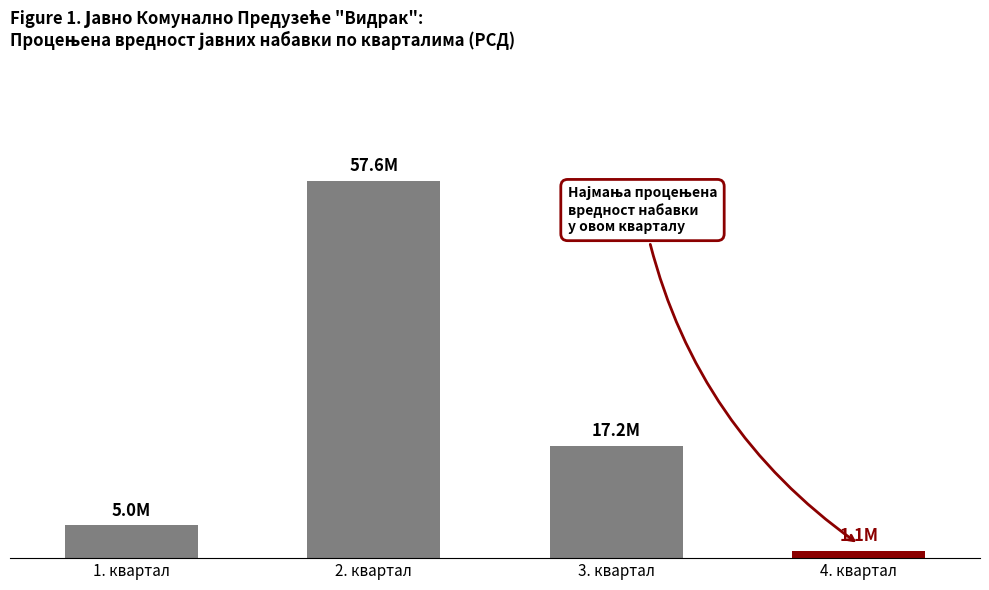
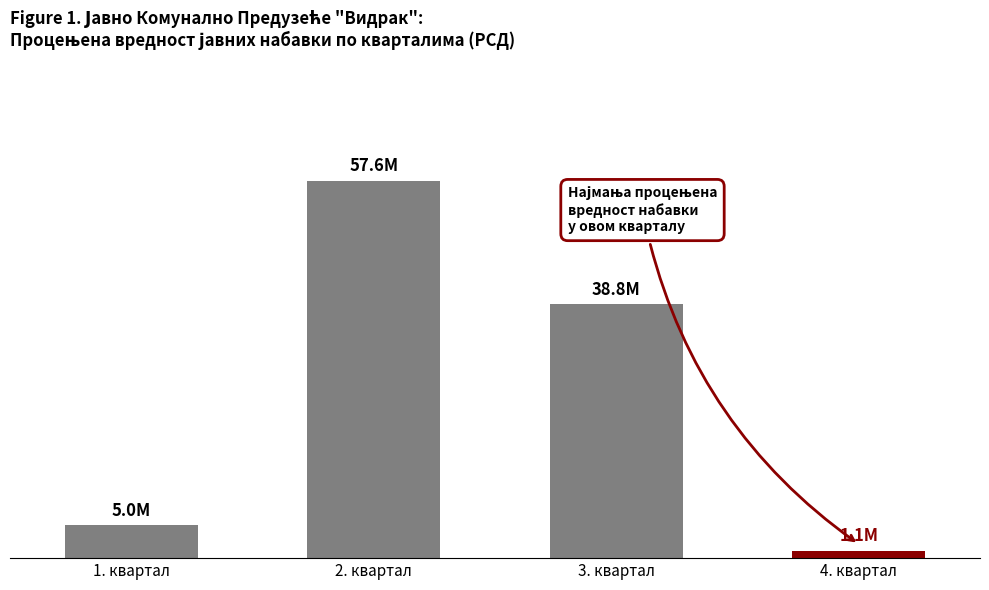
3. квартал: 17.2M -> 38.8M
